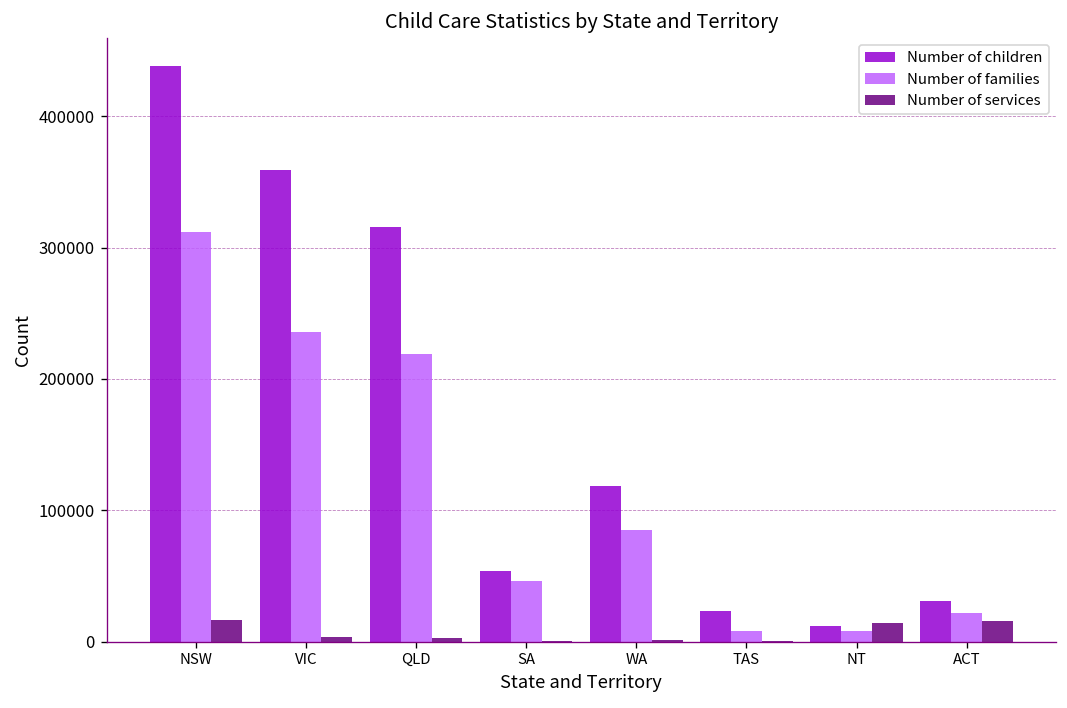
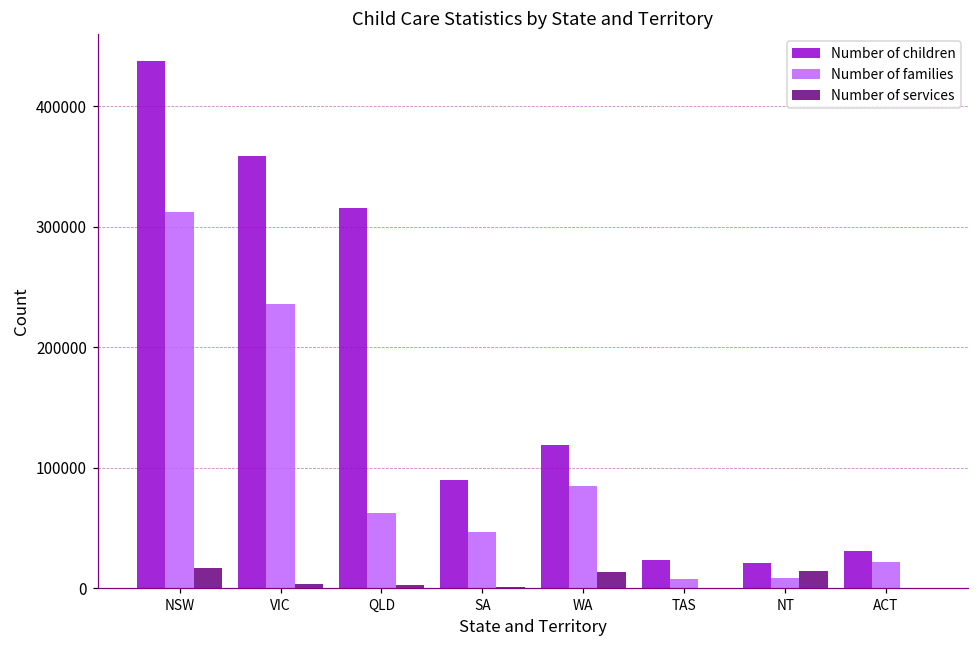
Number of families, QLD: 219000 -> 62000
Number of children, SA: 54000 -> 90000
Number of services, WA: 1000 -> 14000
Number of children, NT: 12000 -> 21000
Number of services, ACT: 16000 -> 0
